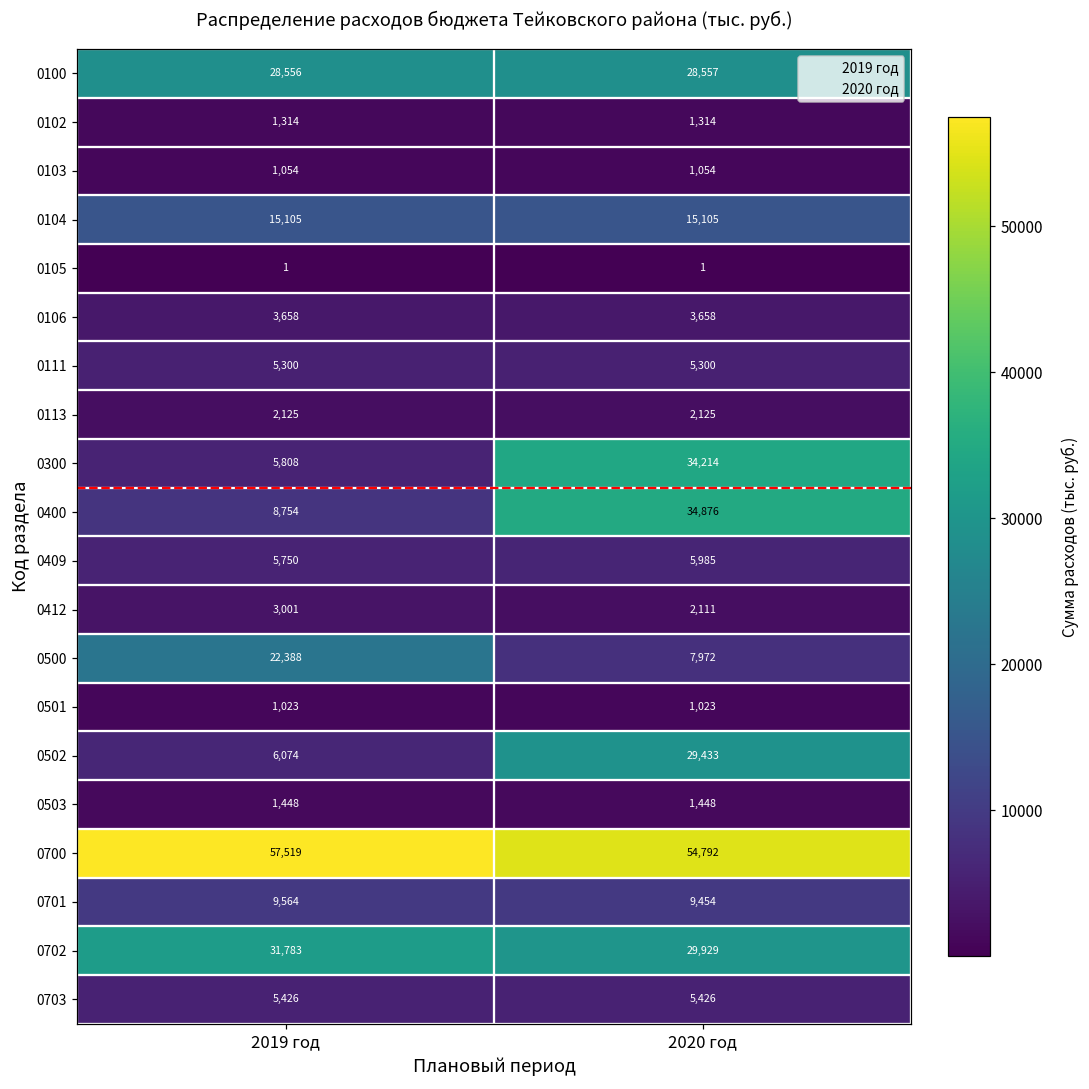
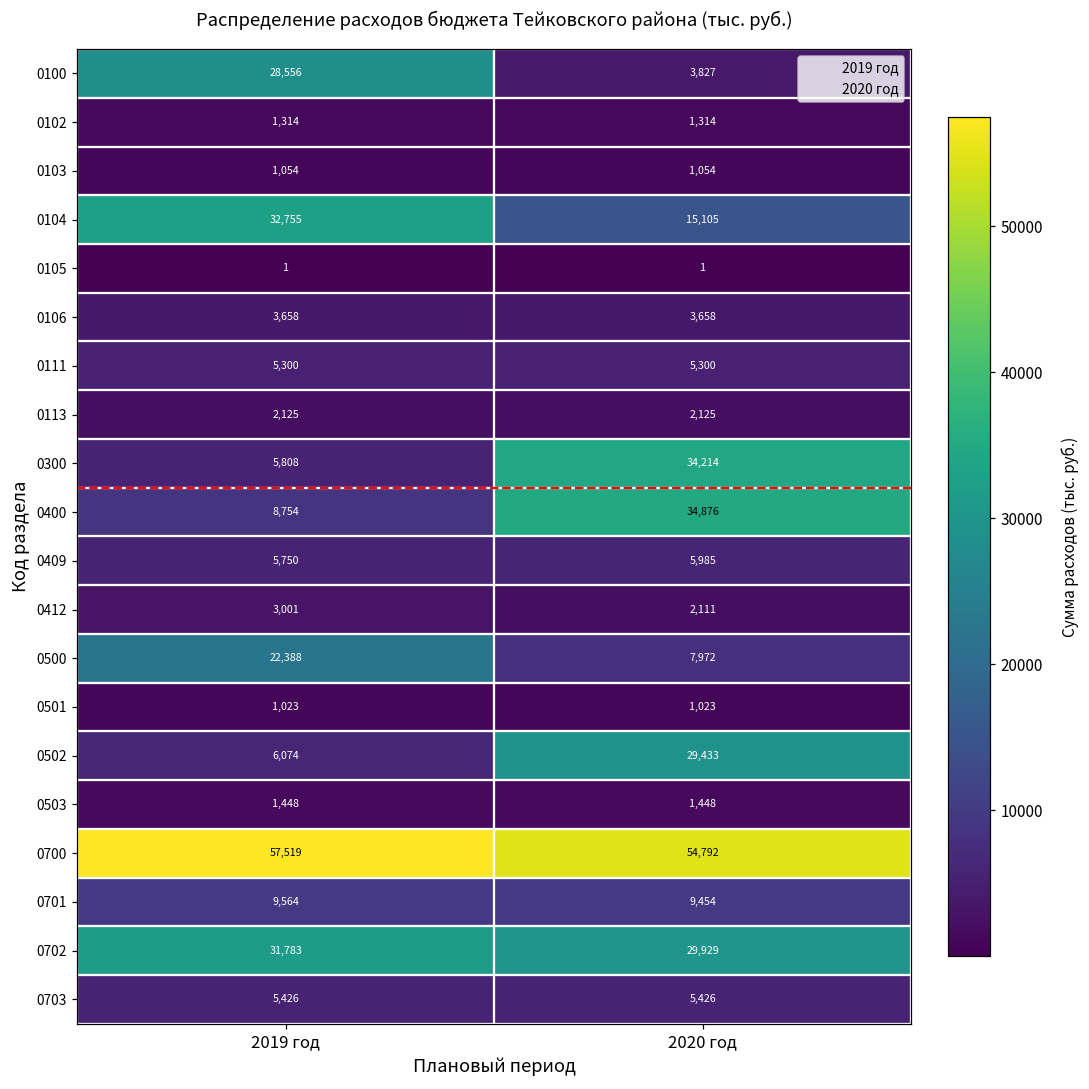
0100, 2020 год: 28,557 -> 3,827
0104, 2019 год: 15,105 -> 32,755
